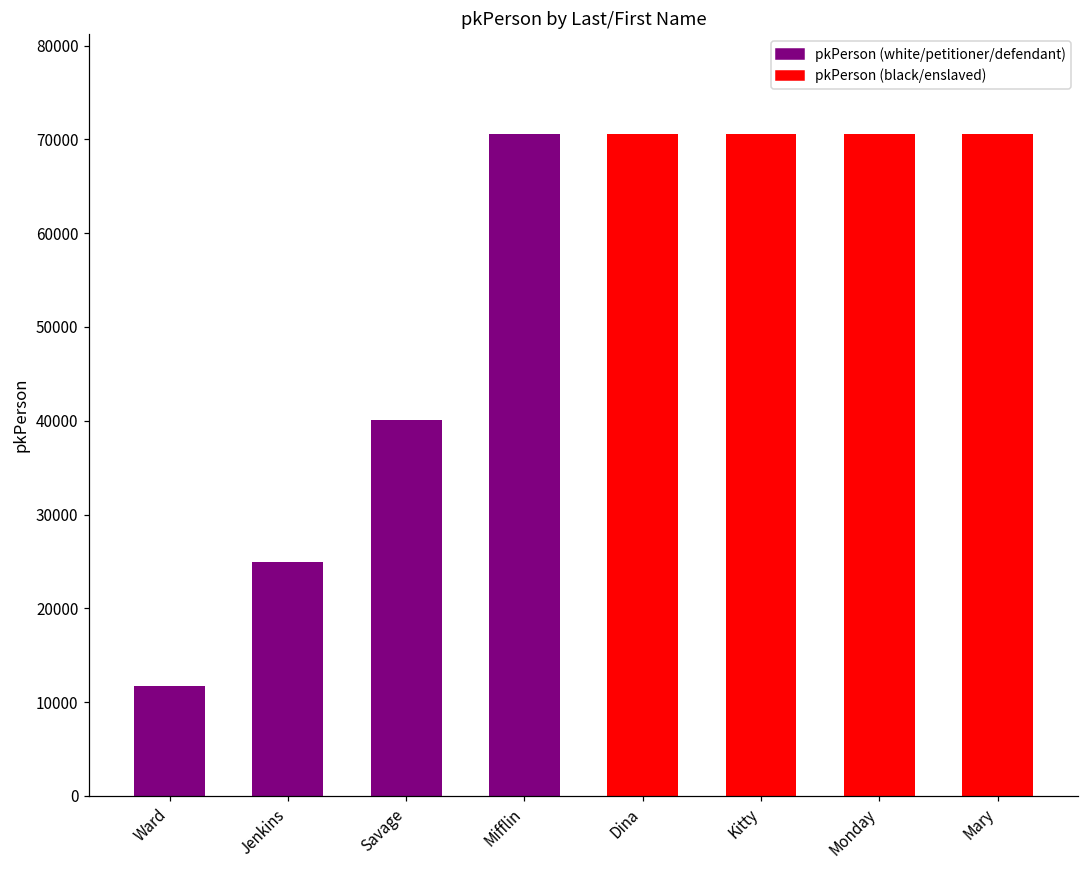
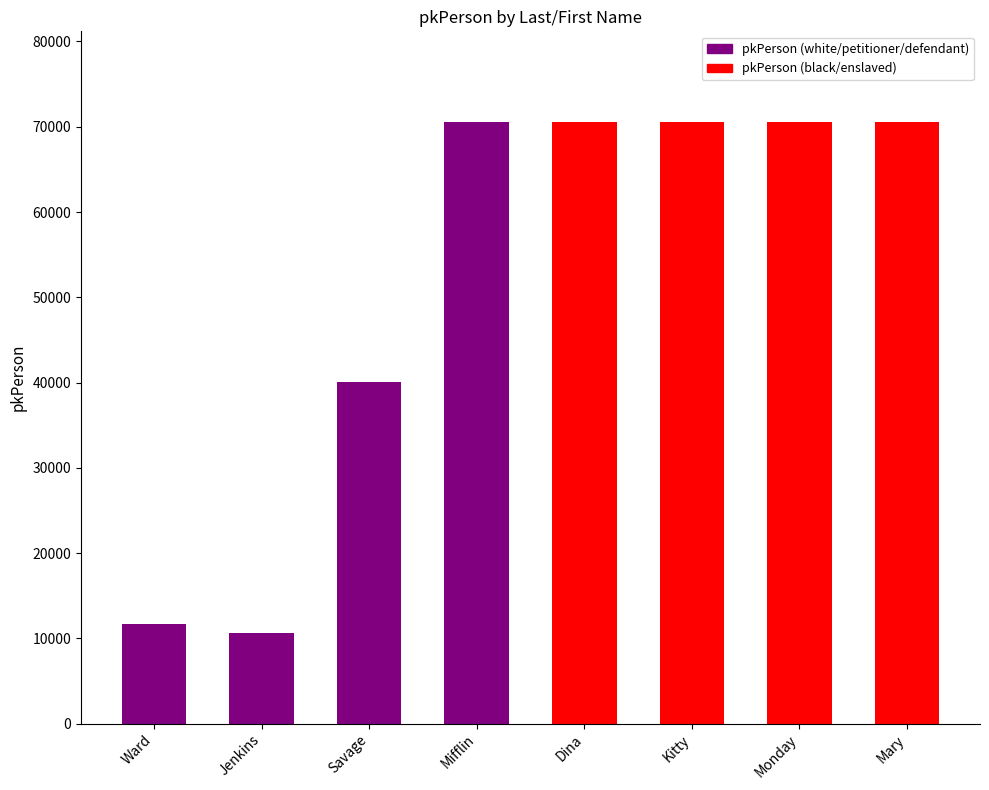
Jenkins: 25000 -> 11000
